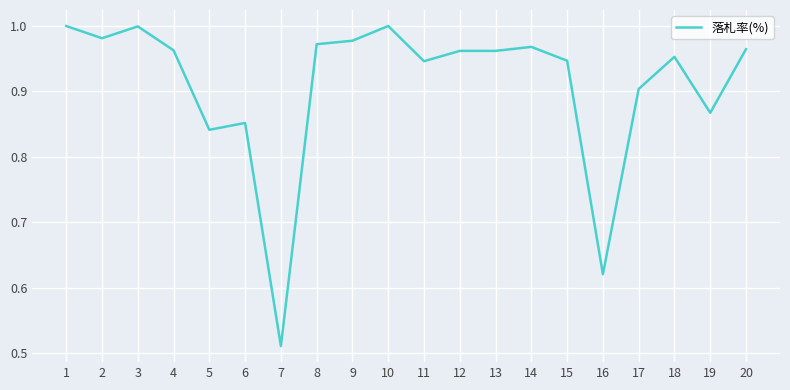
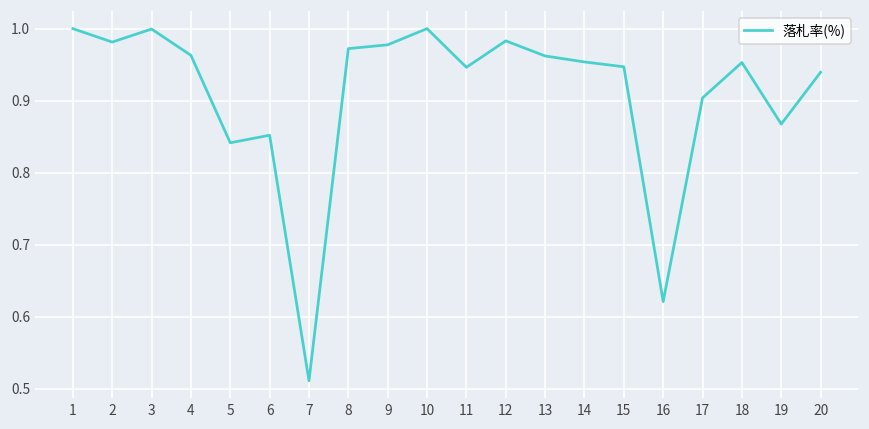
12: 0.96 -> 0.98
14: 0.97 -> 0.95
20: 0.96 -> 0.94
